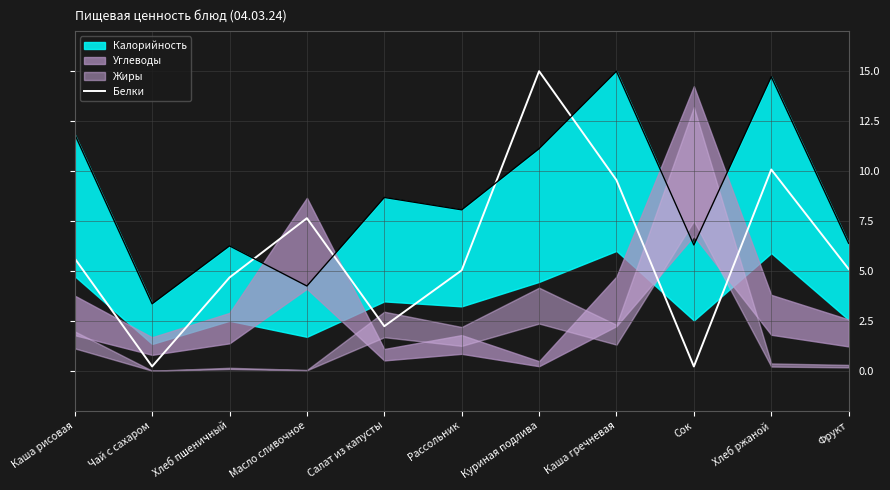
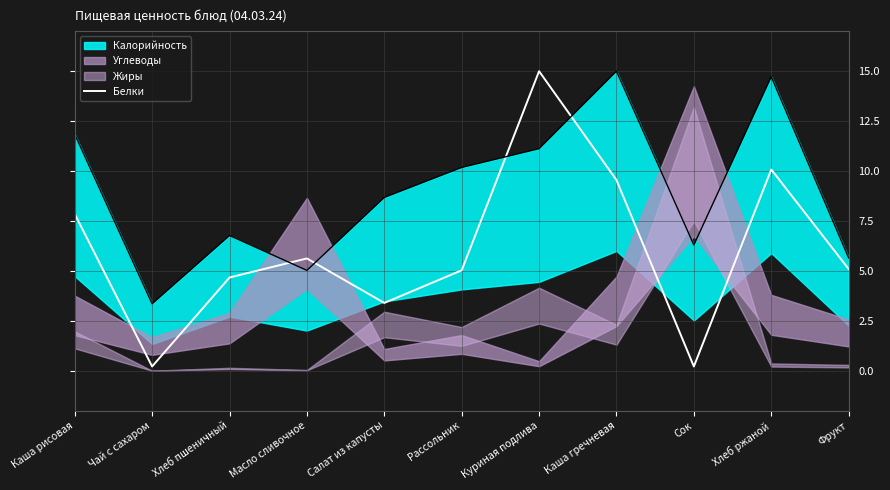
Белки, Каша рисовая: 5.6 -> 7.9
Калорийность, Хлеб пшеничный: 6.3 -> 6.8
Белки, Масло сливочное: 7.6 -> 5.6
Калорийность, Масло сливочное: 4.2 -> 5.0
Белки, Салат из капусты: 2.2 -> 3.4
Калорийность, Рассольник: 8.1 -> 10.2
Калорийность, Фрукт: 6.4 -> 5.6
